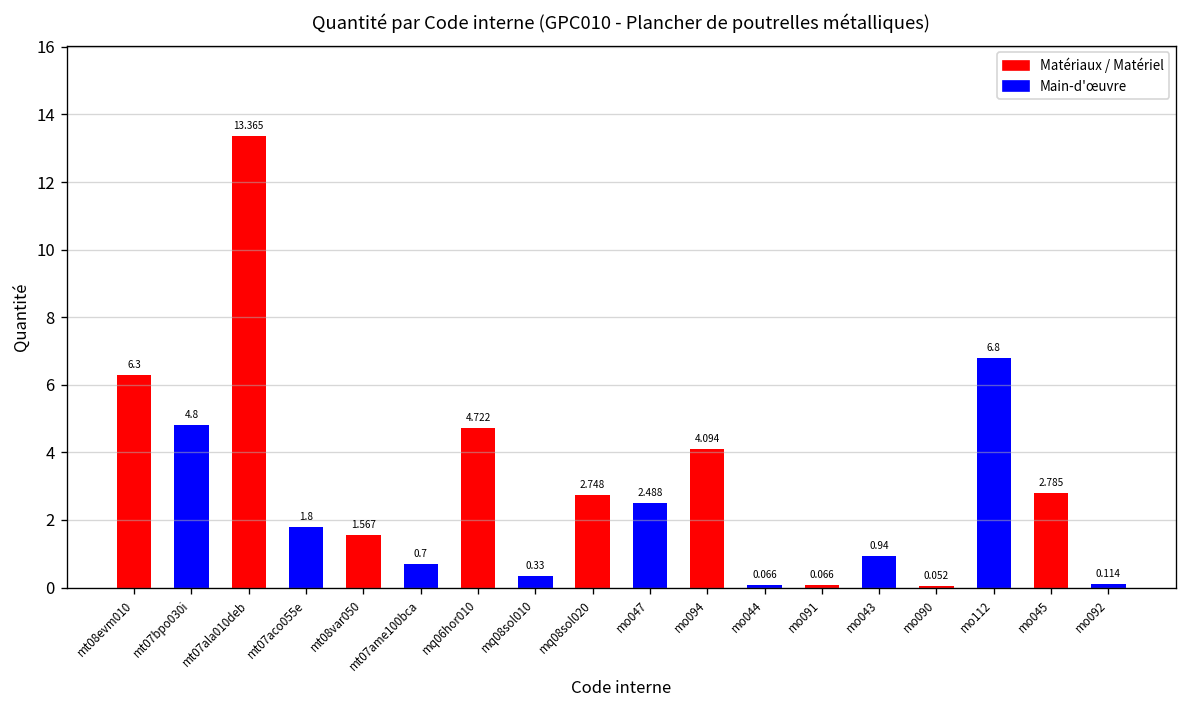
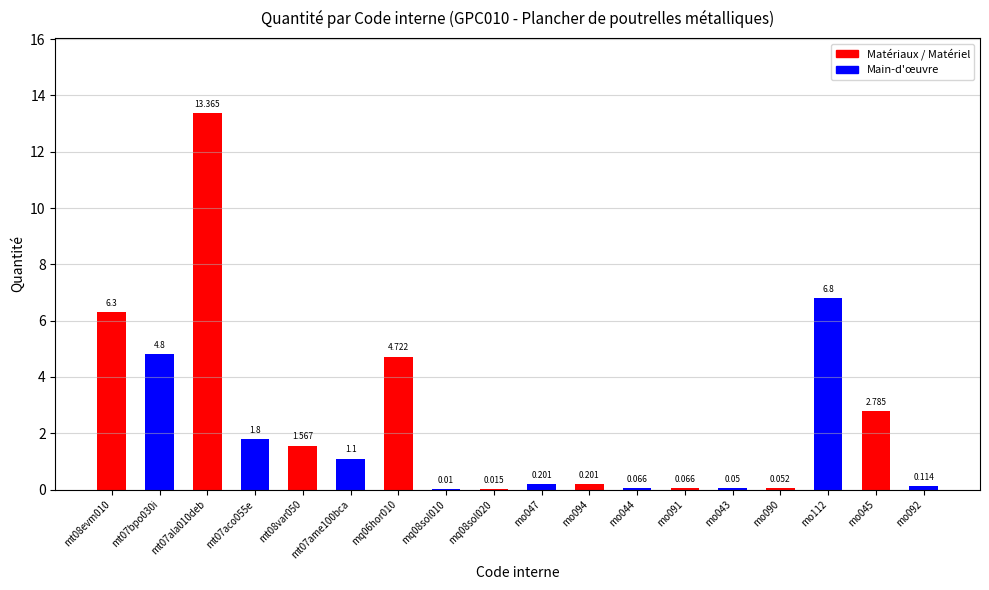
mt07ame100bca: 0.7 -> 1.1
mq08sol010: 0.33 -> 0.01
mq08sol020: 2.748 -> 0.015
mo047: 2.488 -> 0.201
mo094: 4.094 -> 0.201
mo043: 0.94 -> 0.05
